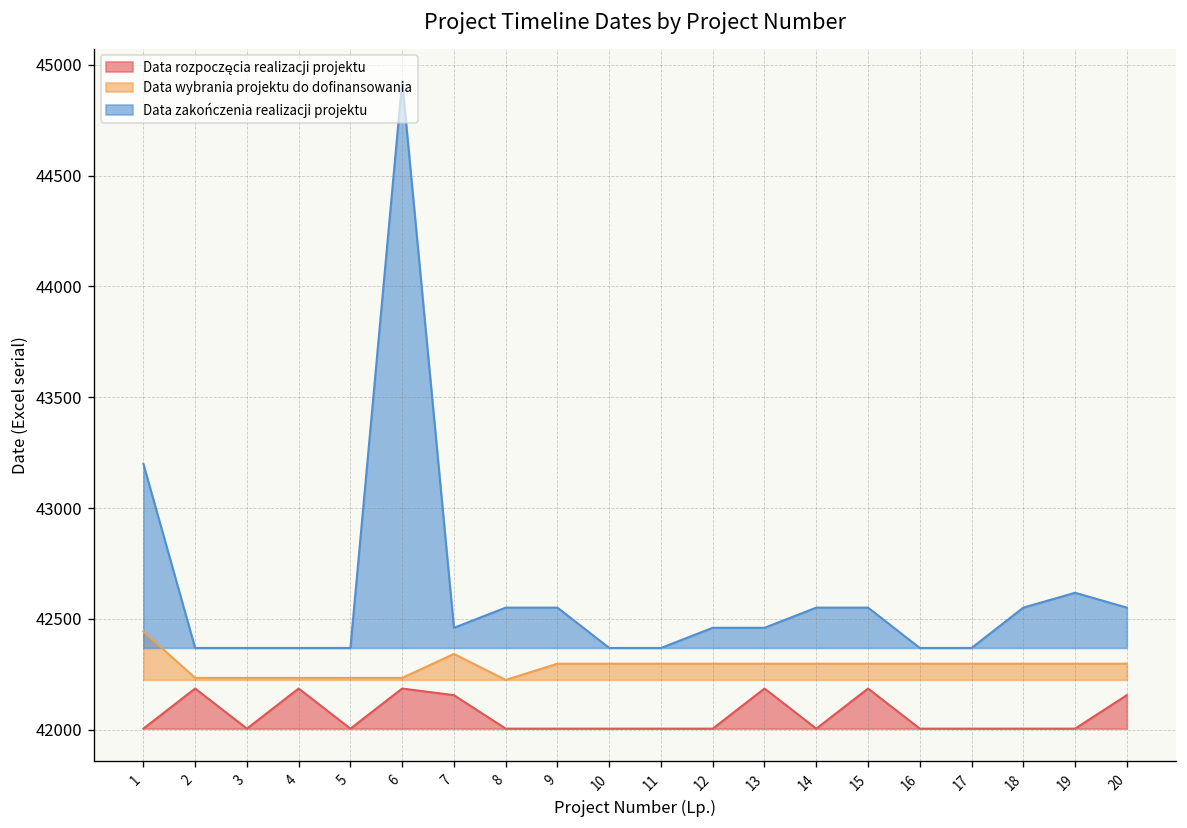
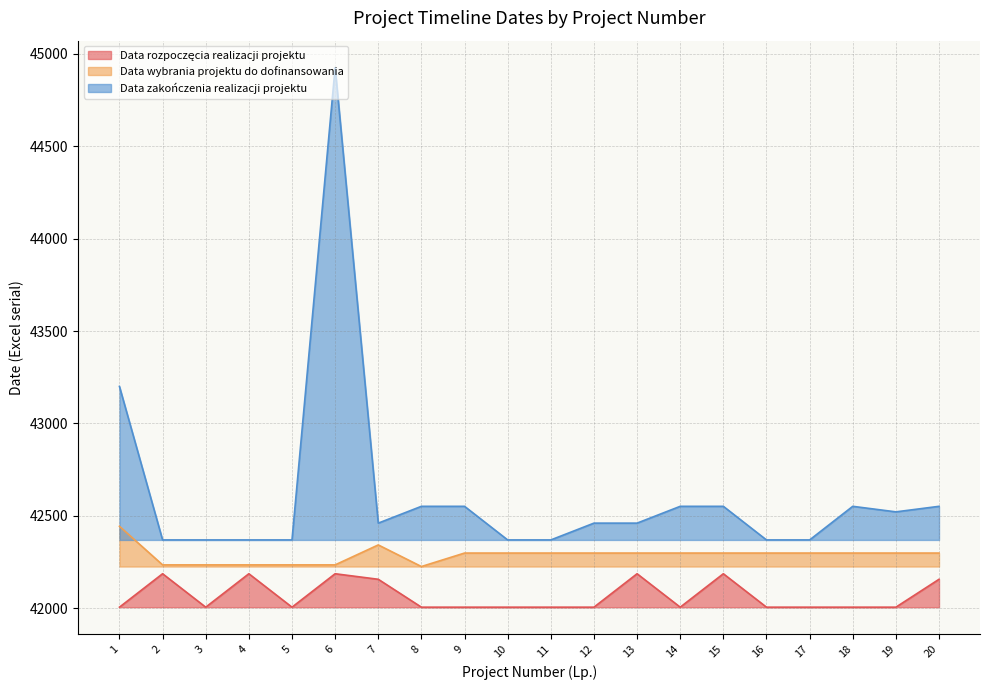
Data zakończenia realizacji projektu, 19: 42620 -> 42520
